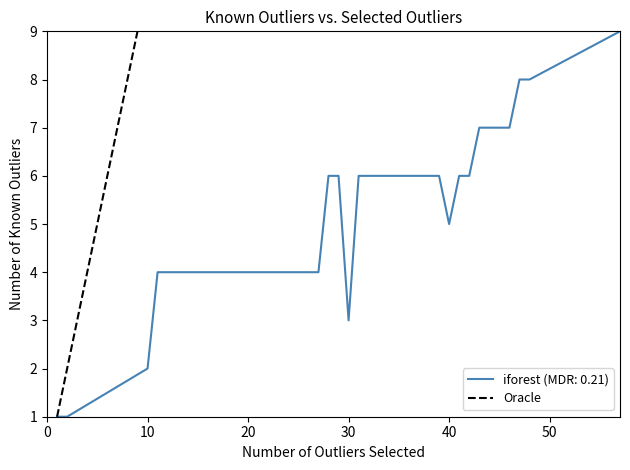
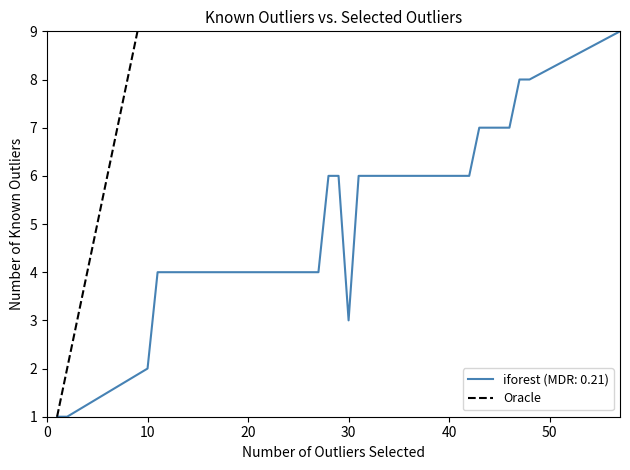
iforest (MDR: 0.21), 40: 5 -> 6
